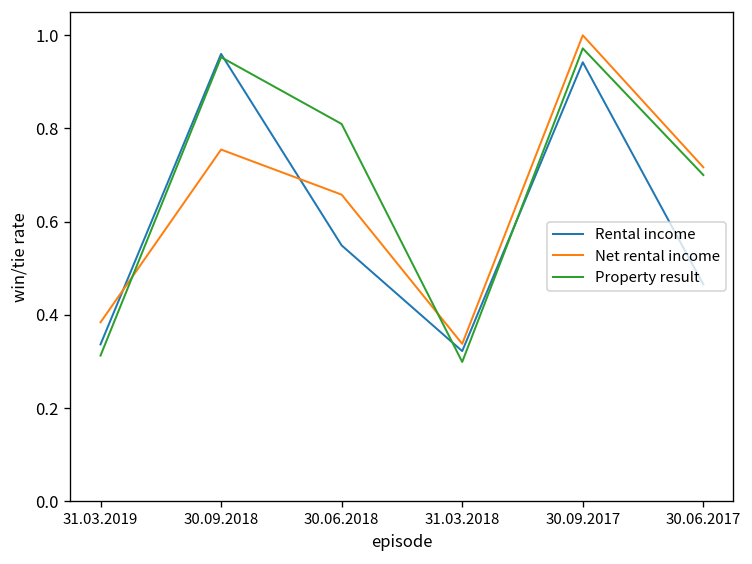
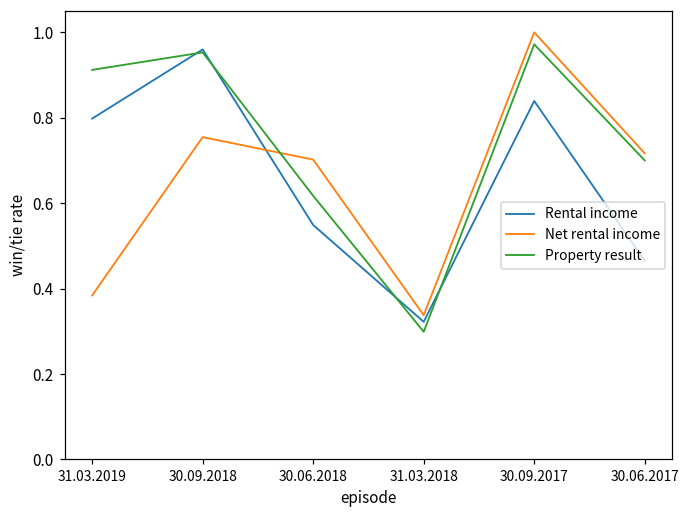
Rental income, 31.03.2019: 0.34 -> 0.80
Property result, 31.03.2019: 0.31 -> 0.91
Net rental income, 30.06.2018: 0.66 -> 0.70
Property result, 30.06.2018: 0.81 -> 0.62
Rental income, 30.09.2017: 0.94 -> 0.84
